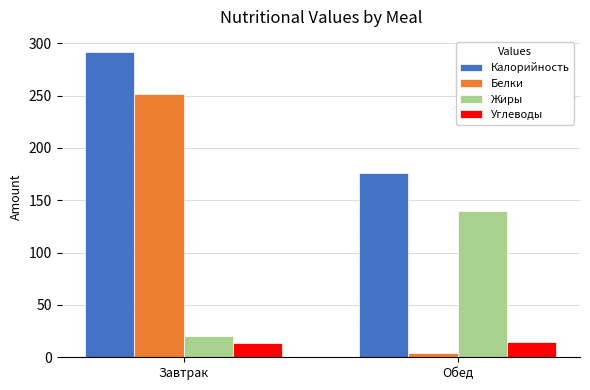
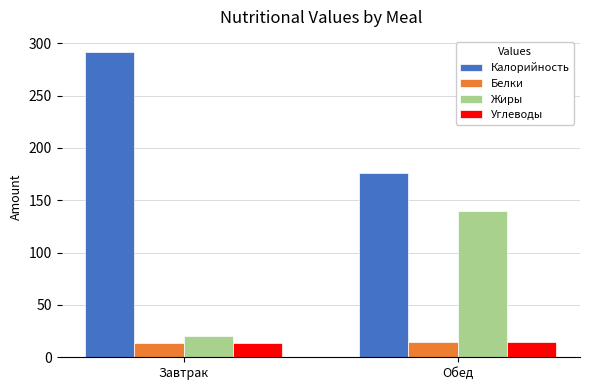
Белки, Завтрак: 252 -> 14
Белки, Обед: 4 -> 15
